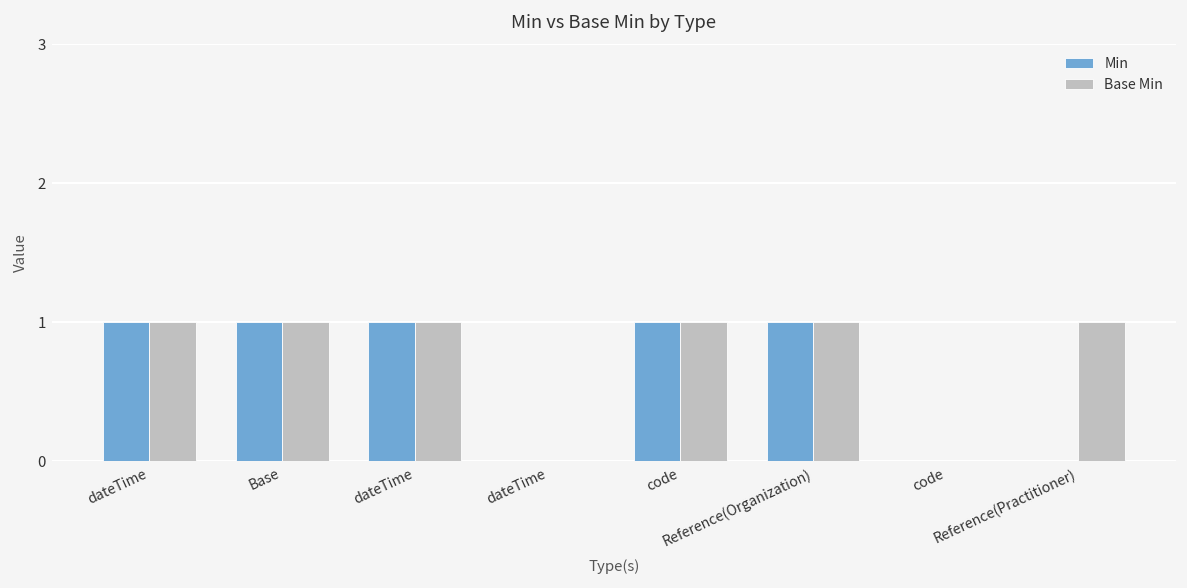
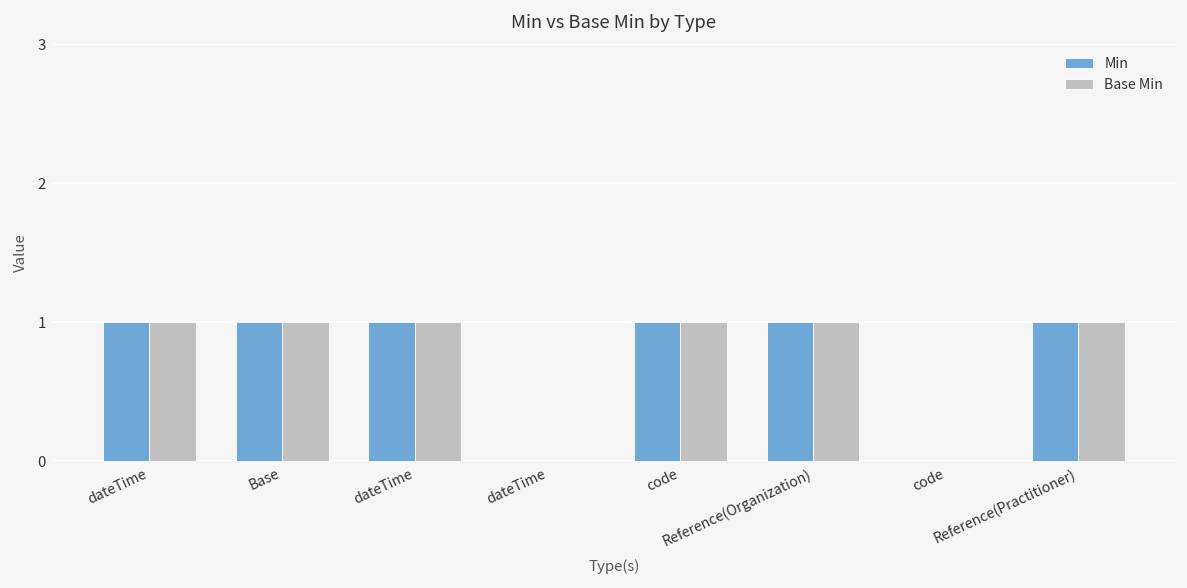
Min, Reference(Practitioner): 0 -> 1
